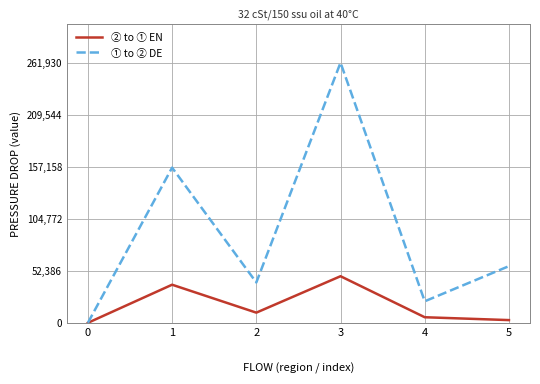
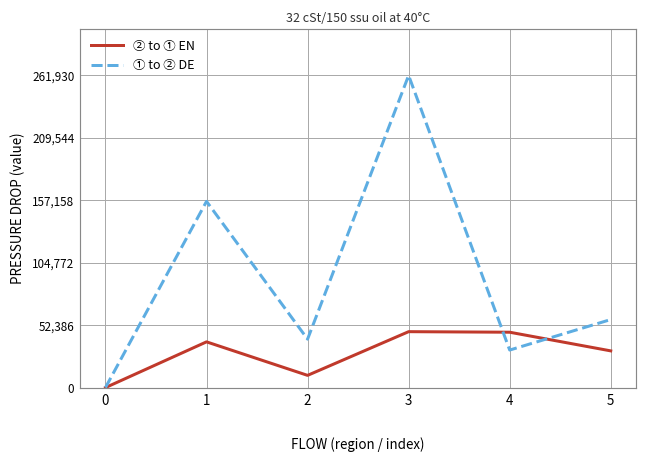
② to ① EN, 4: 10,000 -> 50,000
① to ② DE, 4: 20,000 -> 30,000
② to ① EN, 5: 0 -> 30,000
